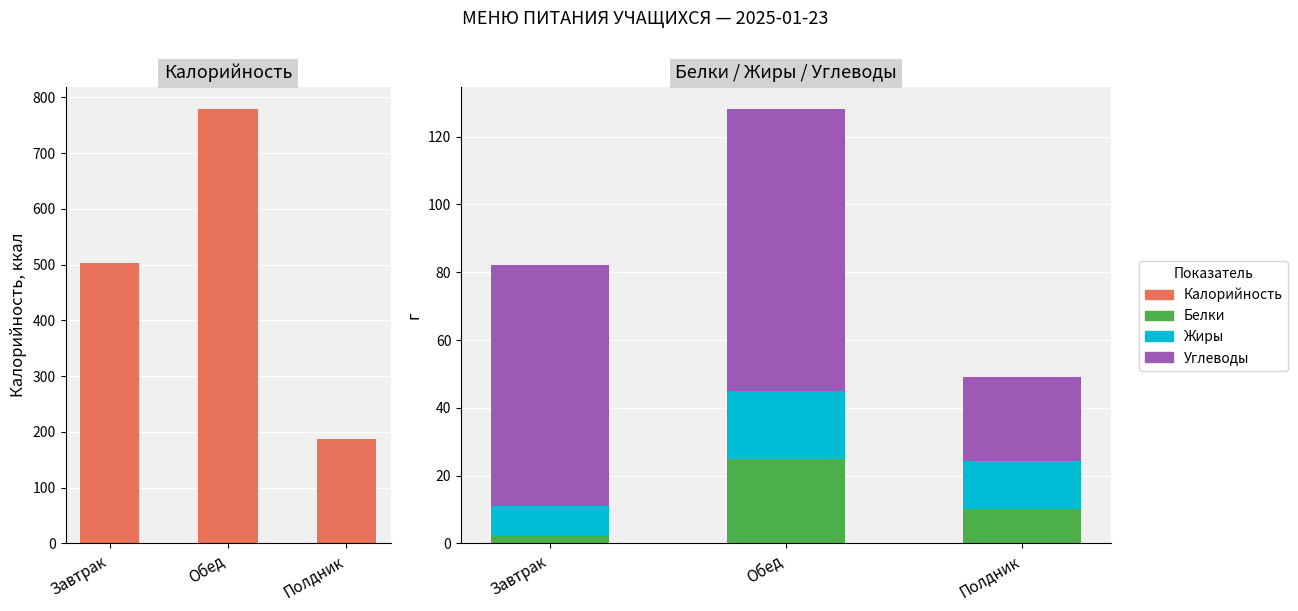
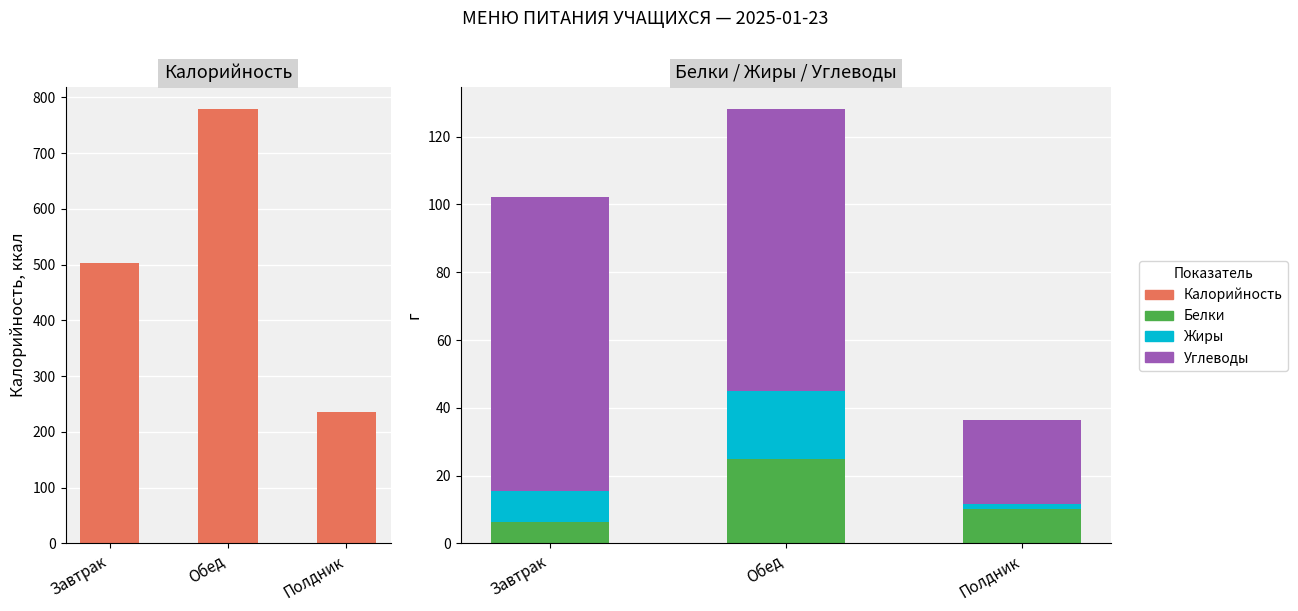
Калорийность, Полдник: 190 -> 240
Белки / Жиры / Углеводы, Белки, Завтрак: 2 -> 6
Белки / Жиры / Углеводы, Углеводы, Завтрак: 71 -> 87
Белки / Жиры / Углеводы, Жиры, Полдник: 14 -> 1
